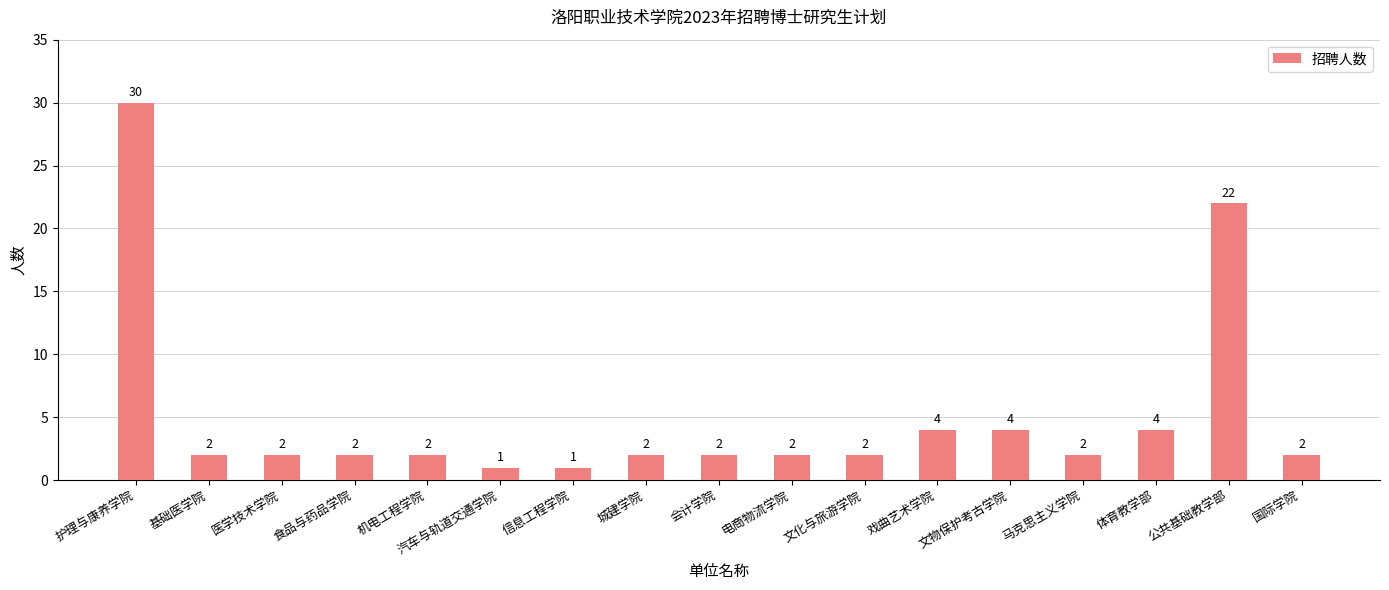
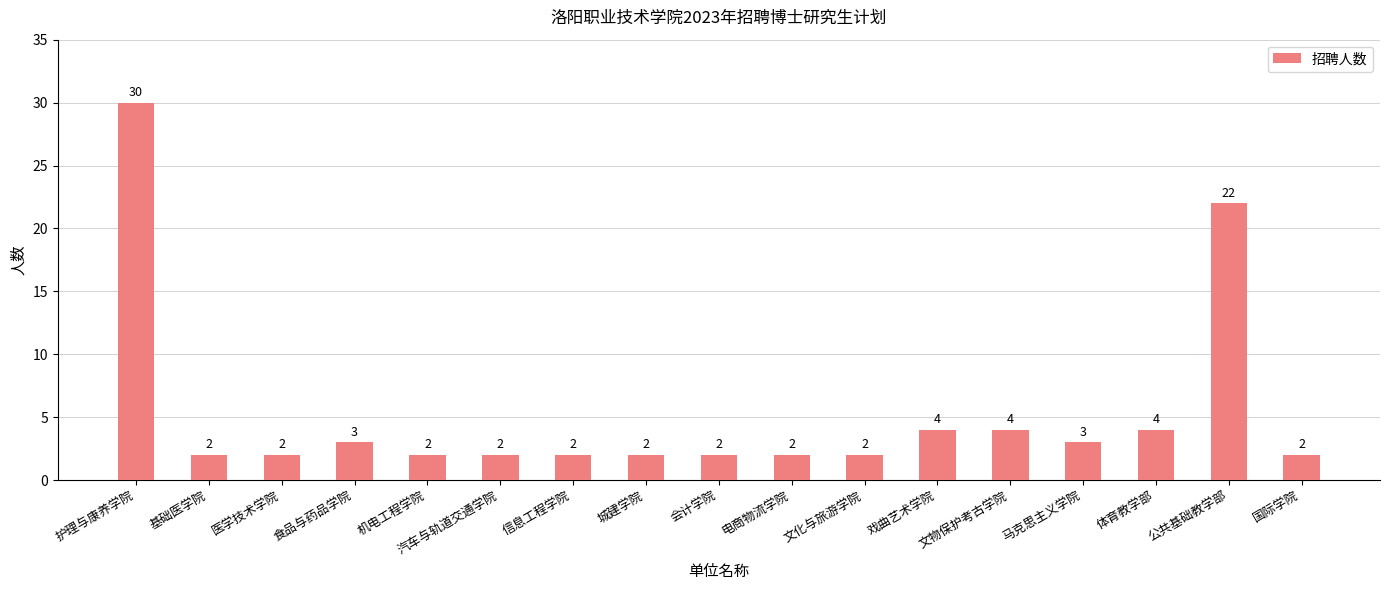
食品与药品学院: 2 -> 3
汽车与轨道交通学院: 1 -> 2
信息工程学院: 1 -> 2
马克思主义学院: 2 -> 3
